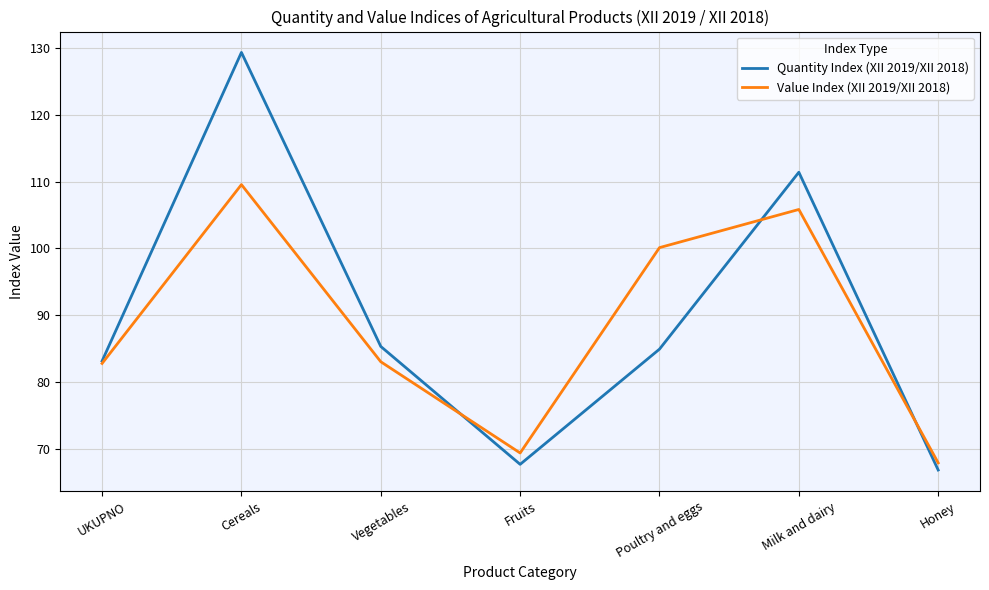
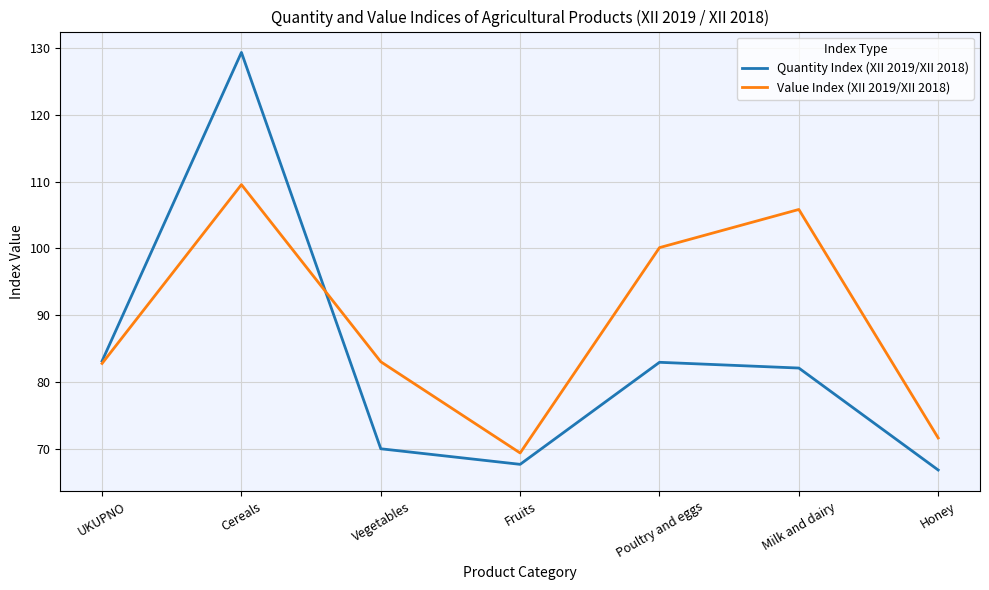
Quantity Index (XII 2019/XII 2018), Vegetables: 85 -> 70
Quantity Index (XII 2019/XII 2018), Poultry and eggs: 85 -> 83
Quantity Index (XII 2019/XII 2018), Milk and dairy: 111 -> 82
Value Index (XII 2019/XII 2018), Honey: 68 -> 72
